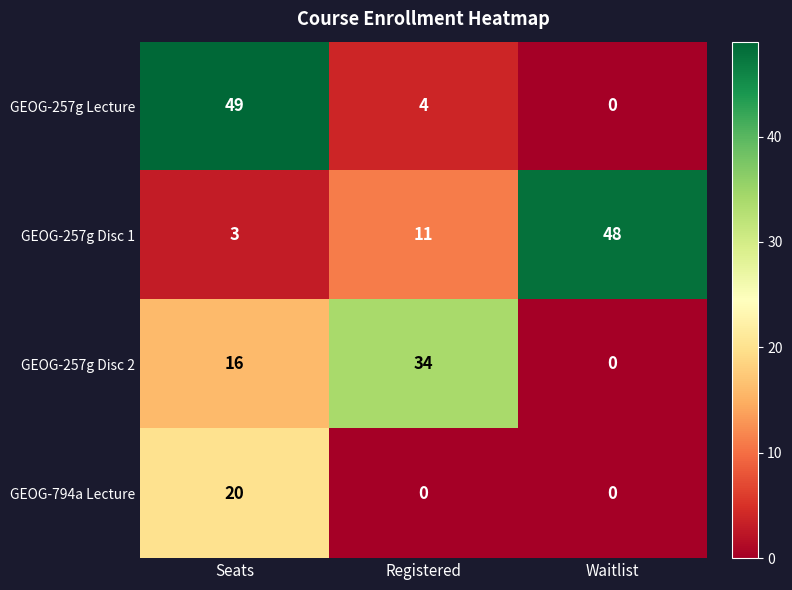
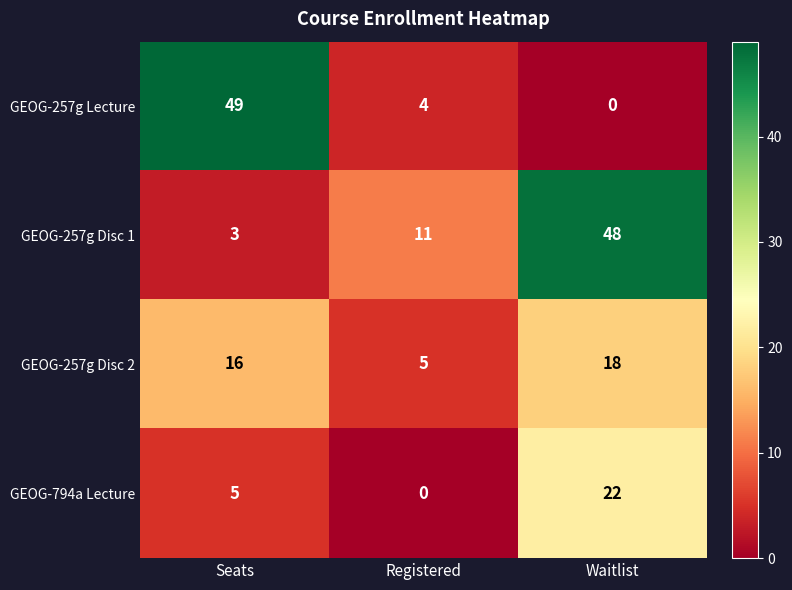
GEOG-257g Disc 2, Registered: 34 -> 5
GEOG-257g Disc 2, Waitlist: 0 -> 18
GEOG-794a Lecture, Seats: 20 -> 5
GEOG-794a Lecture, Waitlist: 0 -> 22
